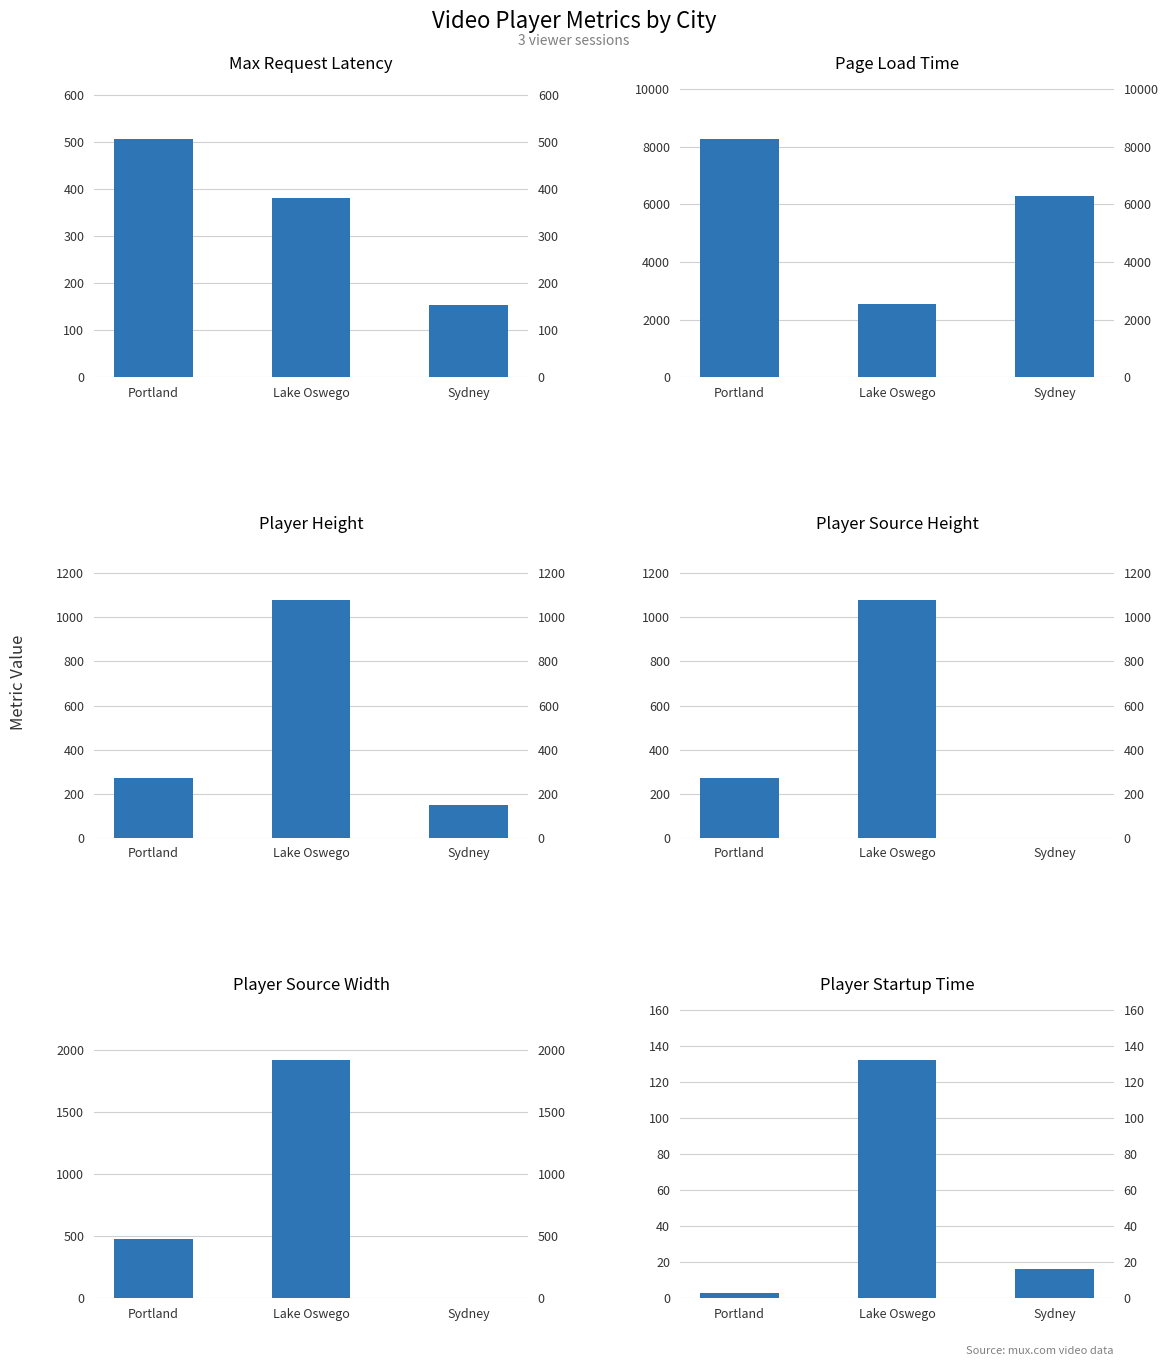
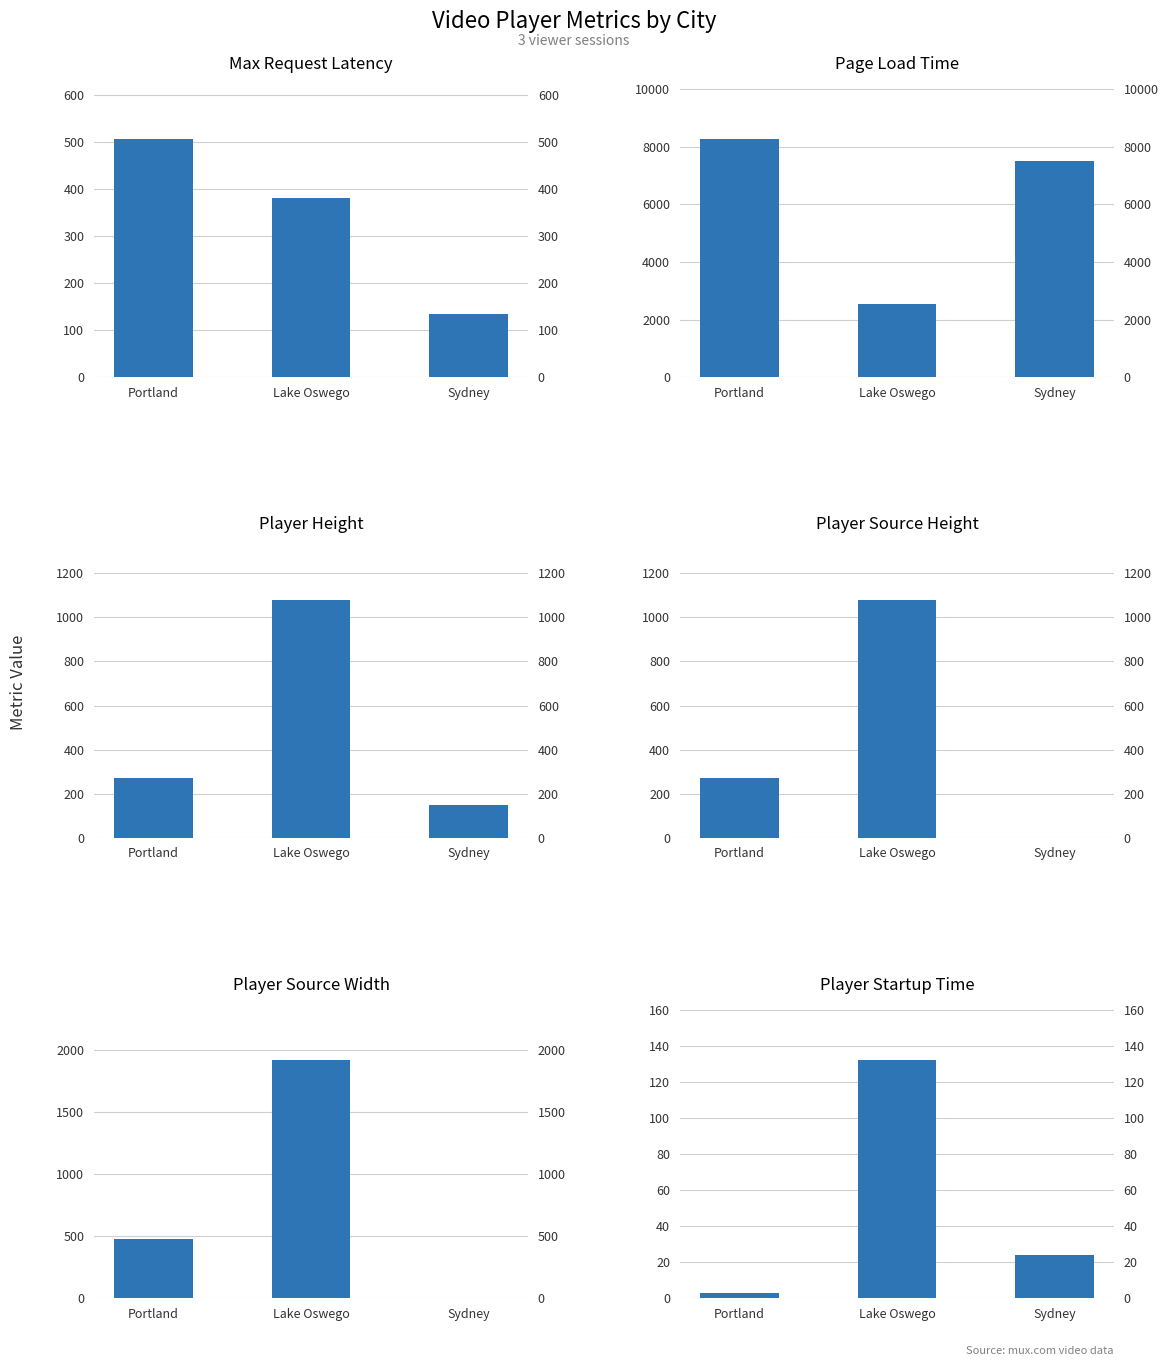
Max Request Latency, Sydney: 150 -> 140
Page Load Time, Sydney: 6300 -> 7500
Player Startup Time, Sydney: 16 -> 24
